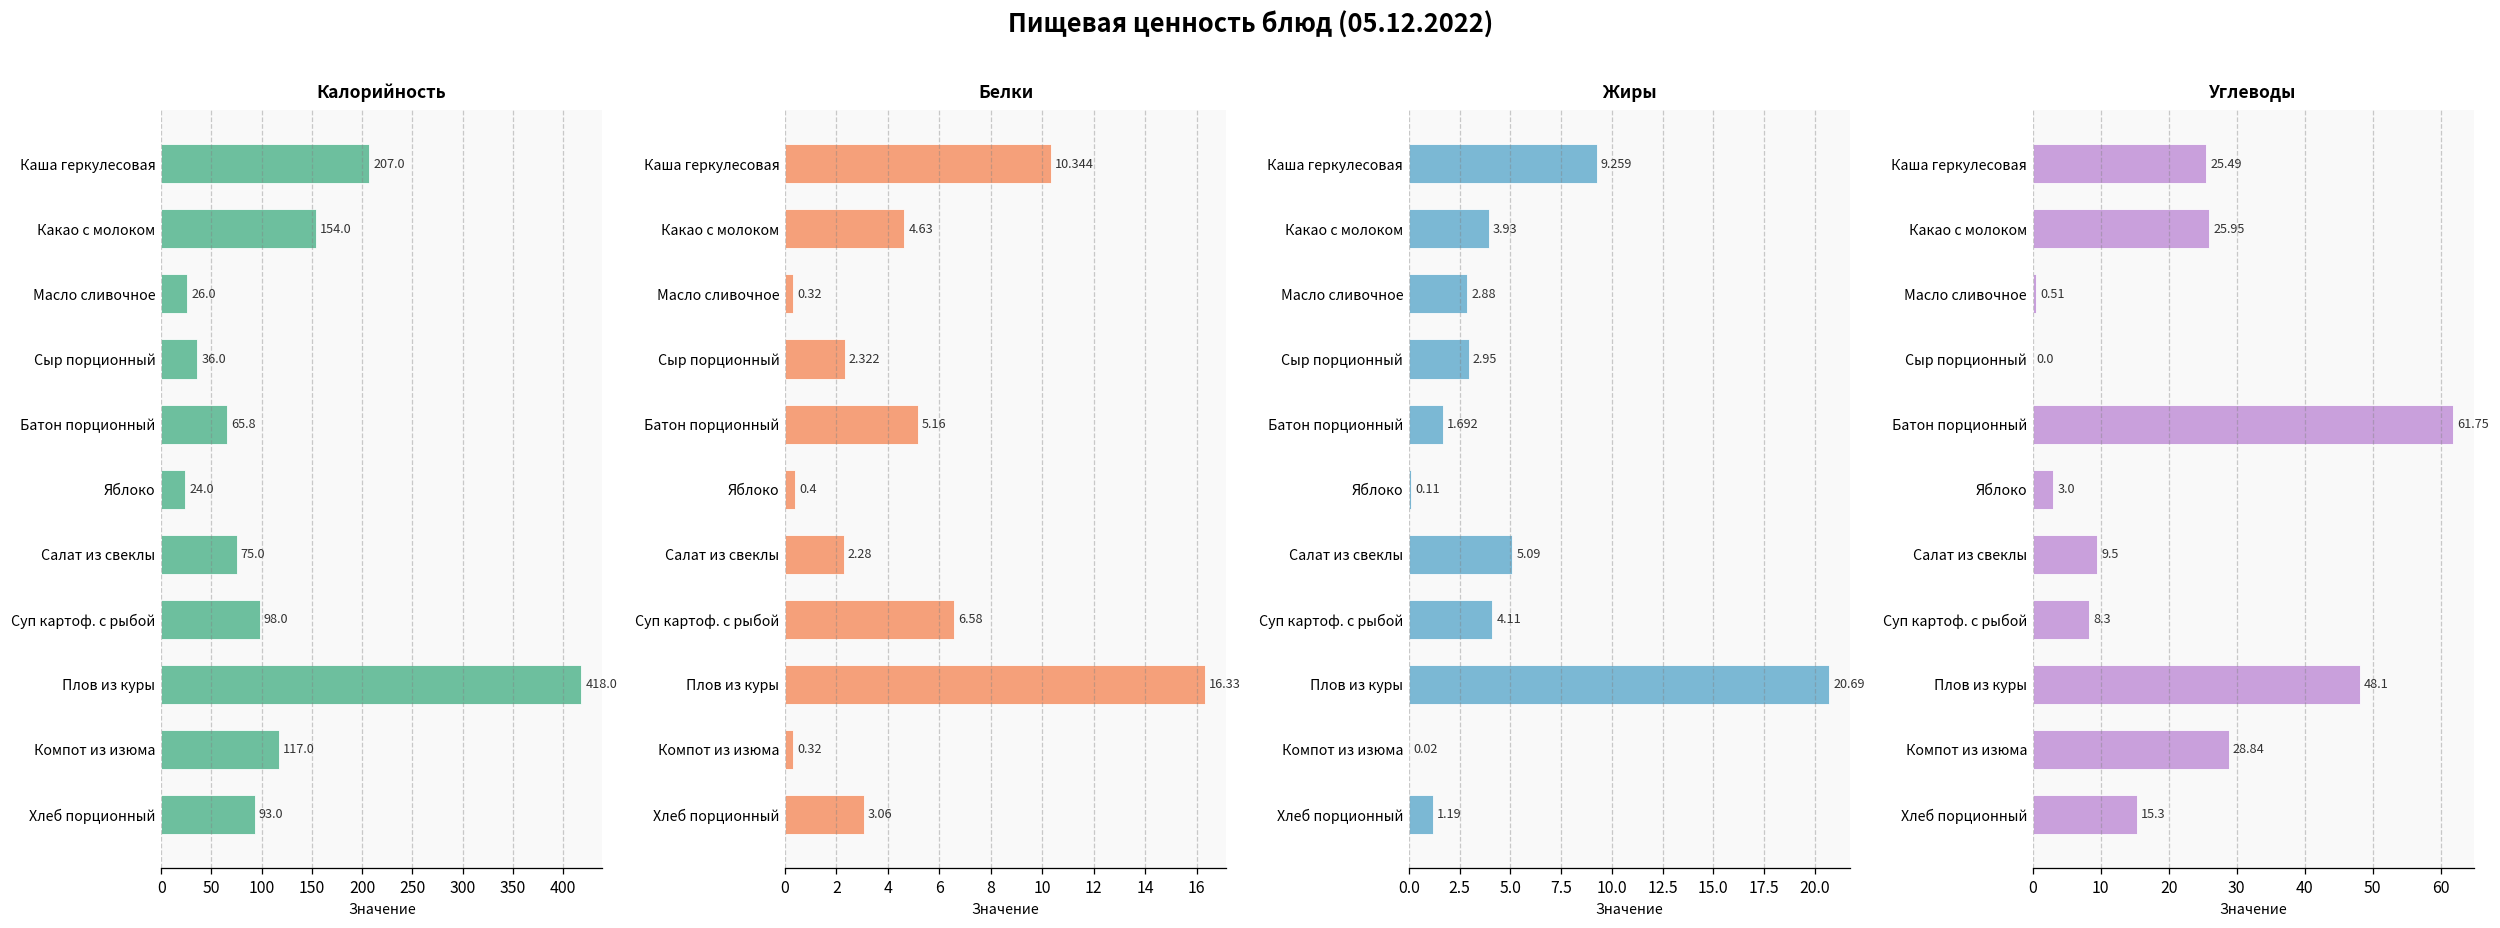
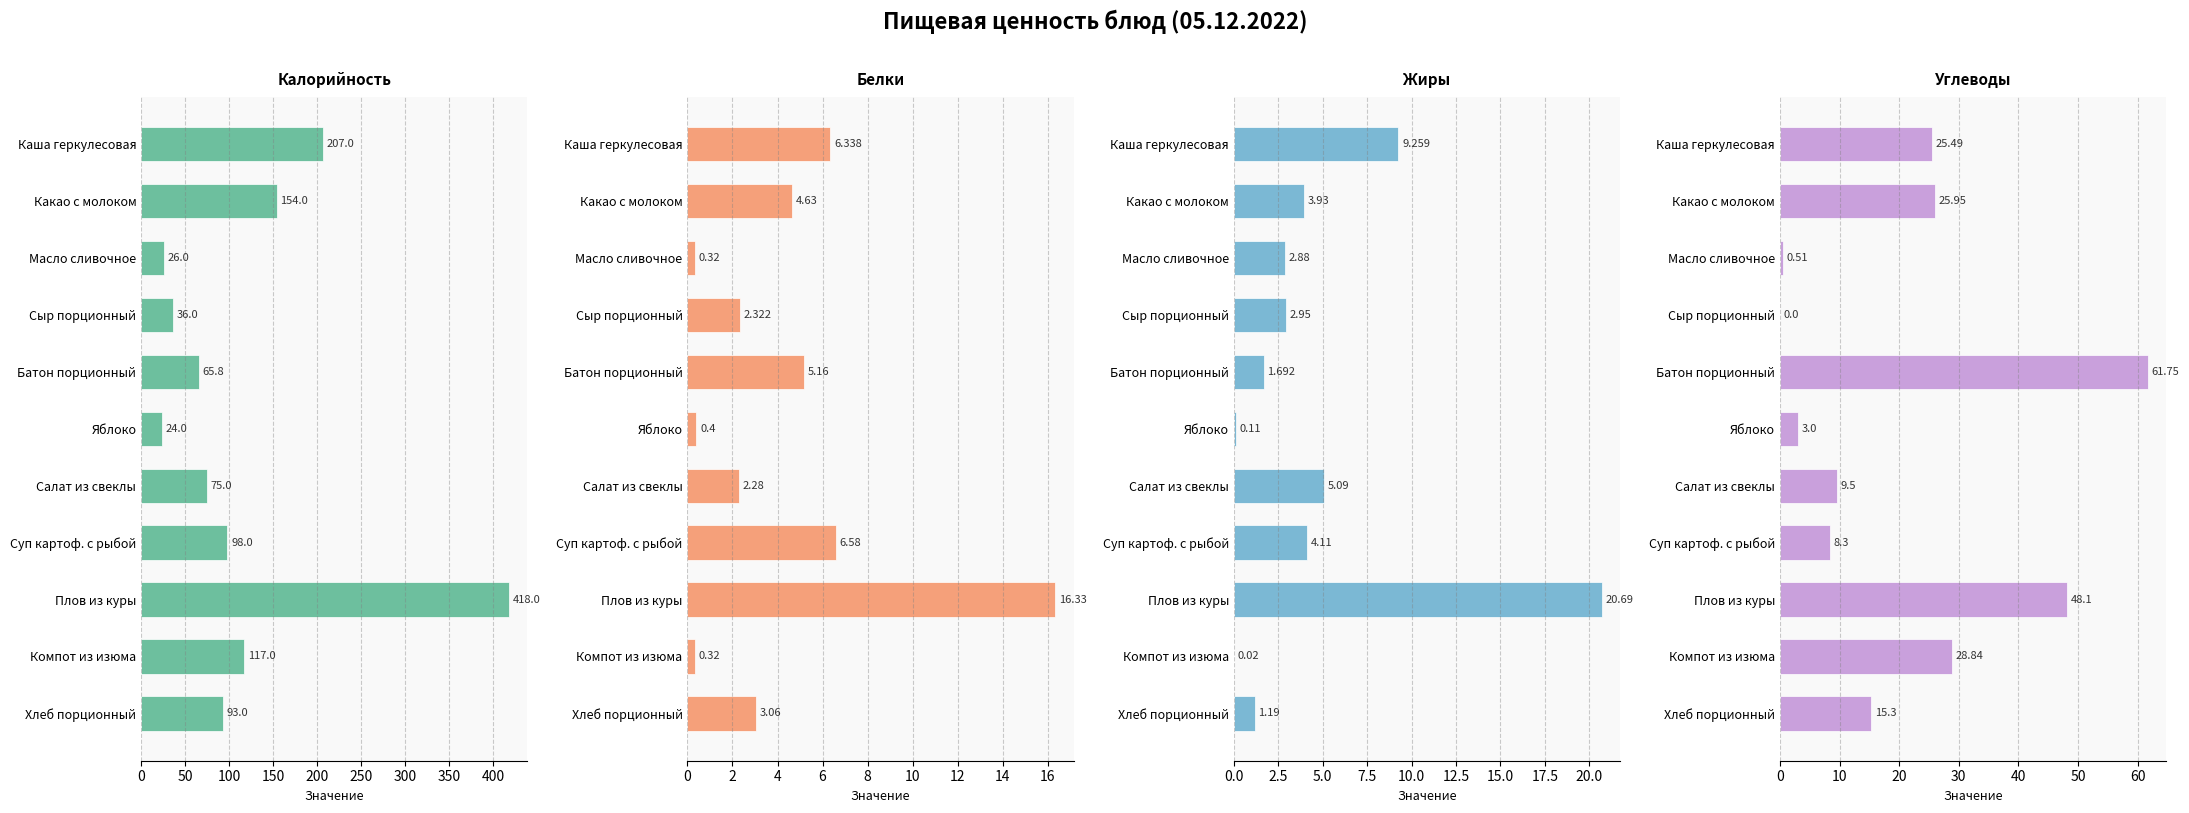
Белки, Каша геркулесовая: 10.344 -> 6.338
